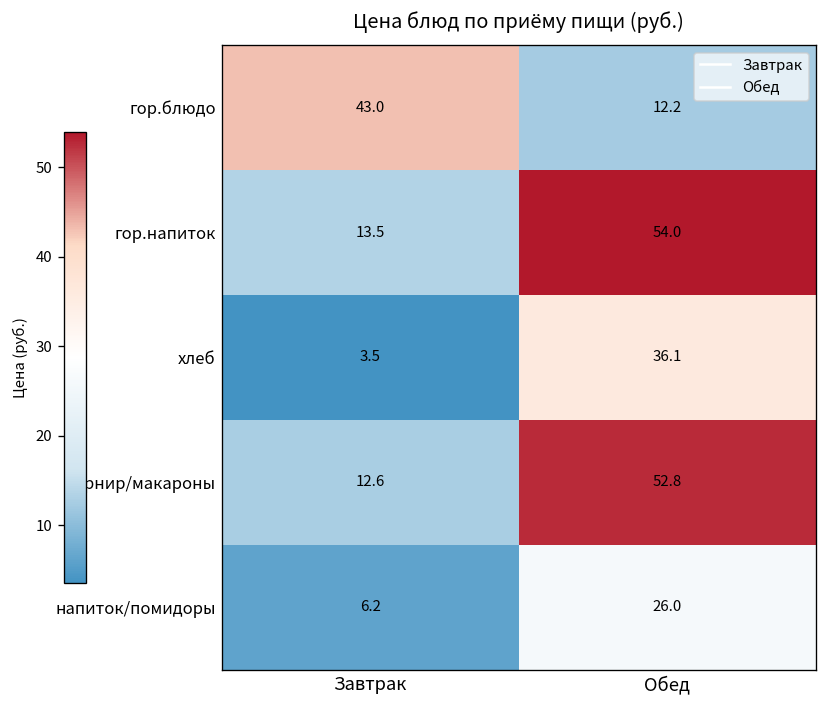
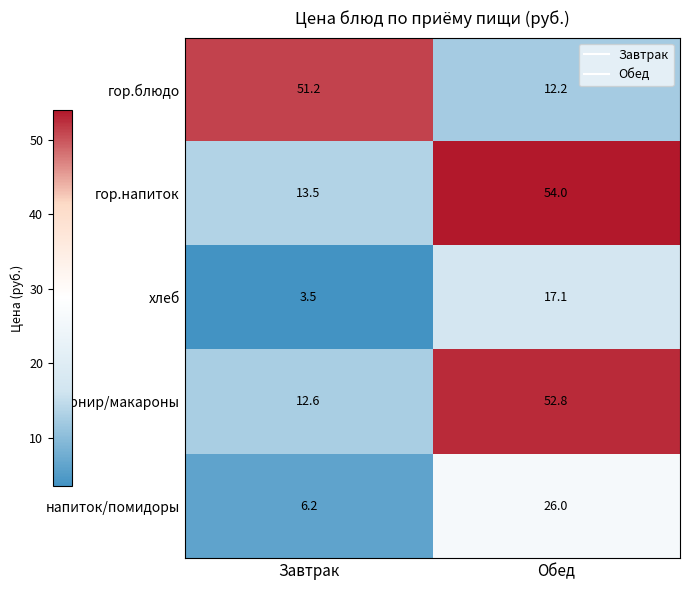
гор.блюдо, Завтрак: 43.0 -> 51.2
хлеб, Обед: 36.1 -> 17.1
